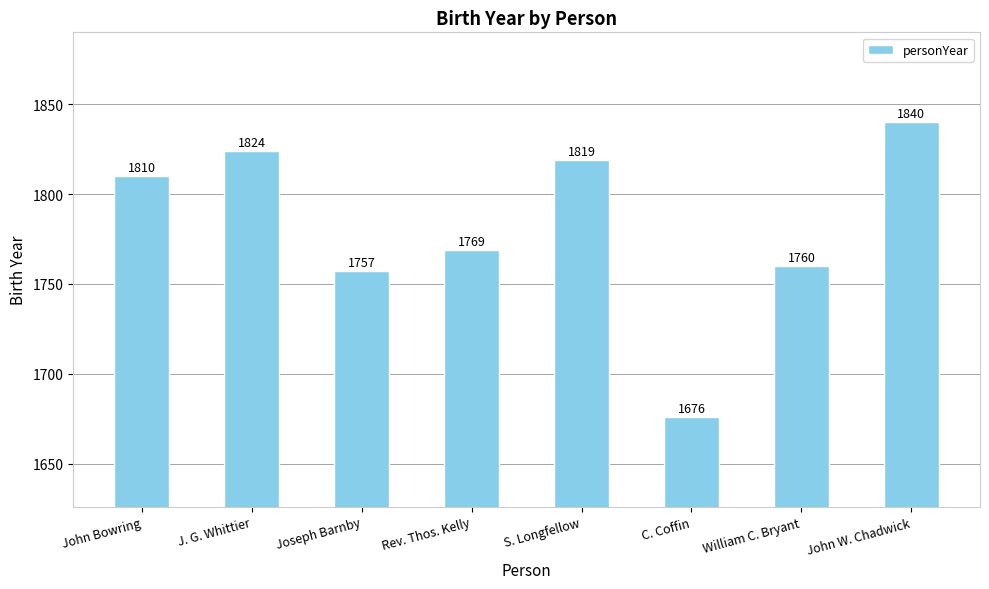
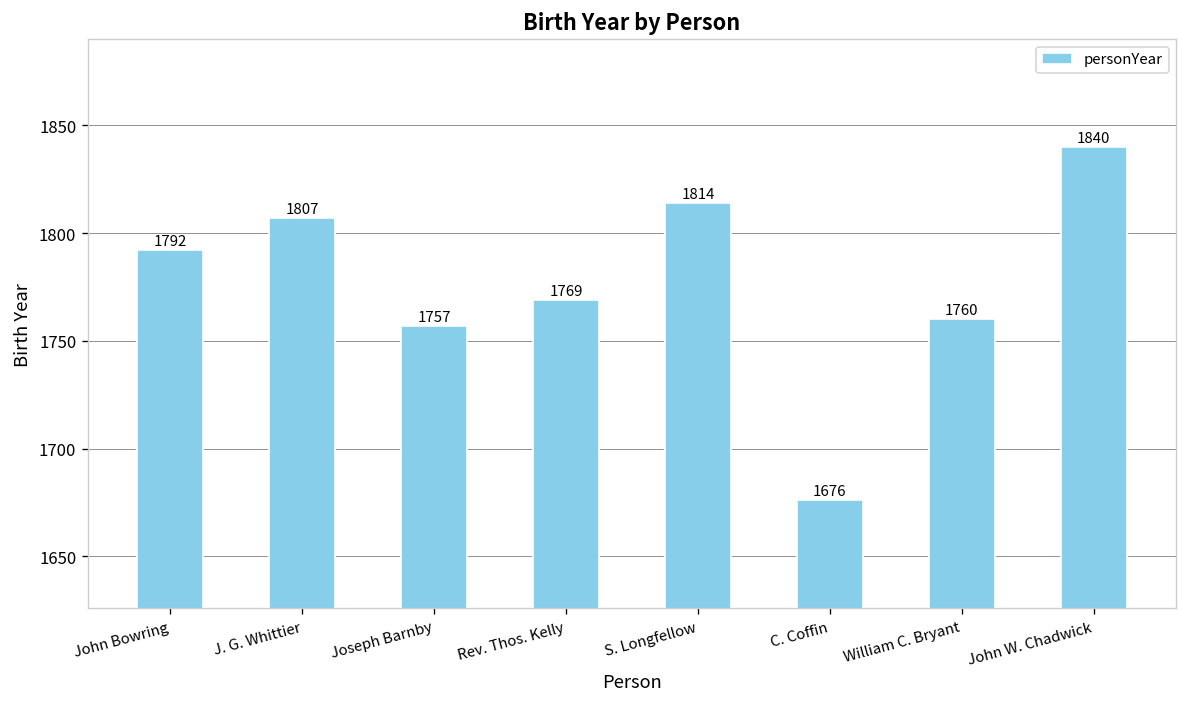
John Bowring: 1810 -> 1792
J. G. Whittier: 1824 -> 1807
S. Longfellow: 1819 -> 1814
